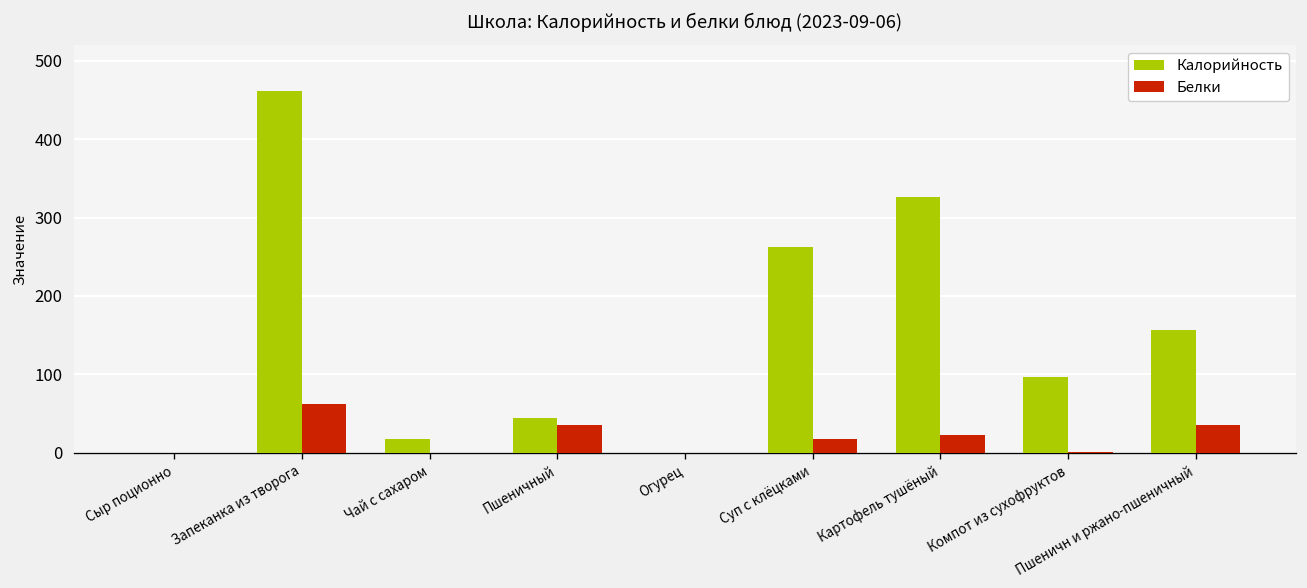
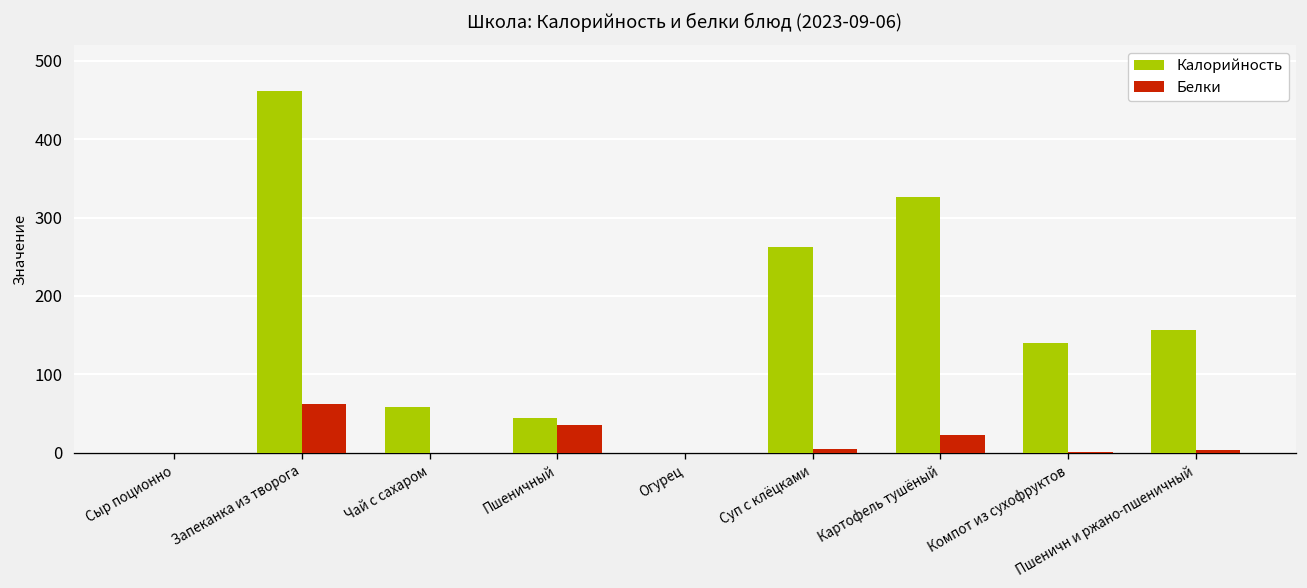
Калорийность, Чай с сахаром: 20 -> 60
Белки, Суп с клёцками: 20 -> 0
Калорийность, Компот из сухофруктов: 100 -> 140
Белки, Пшеничн и ржано-пшеничный: 40 -> 0
